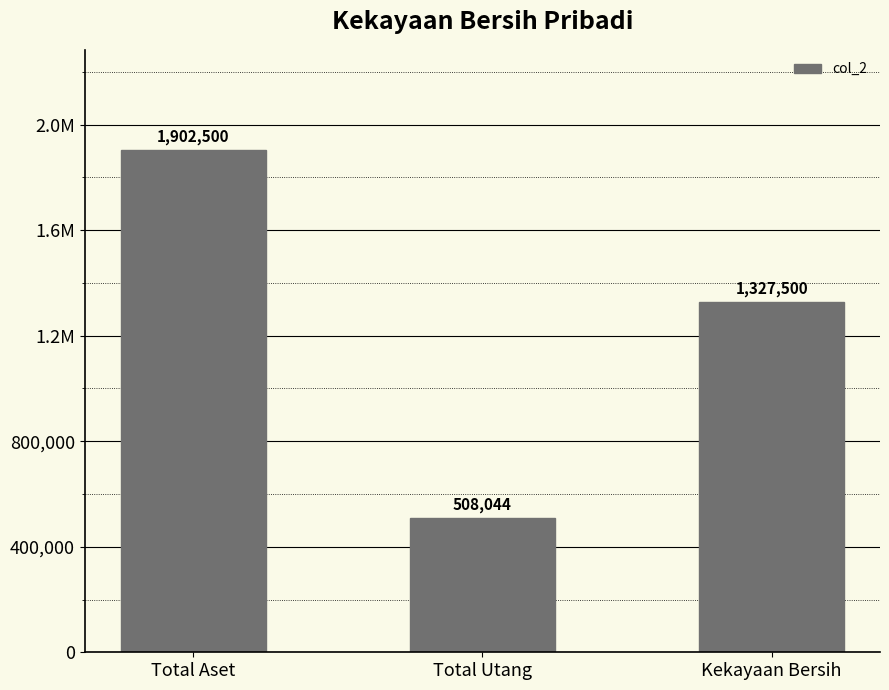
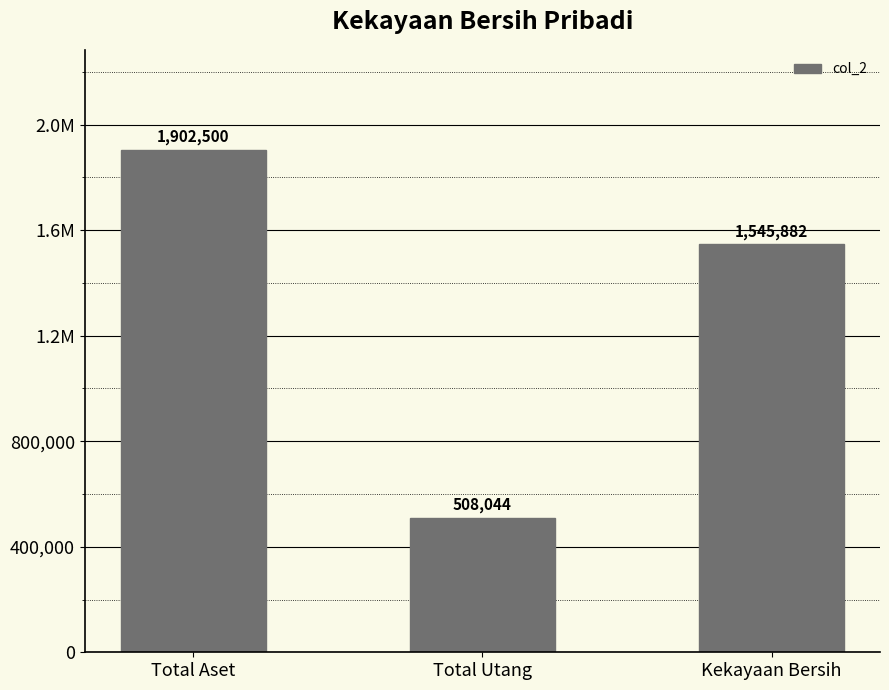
Kekayaan Bersih: 1,327,500 -> 1,545,882
